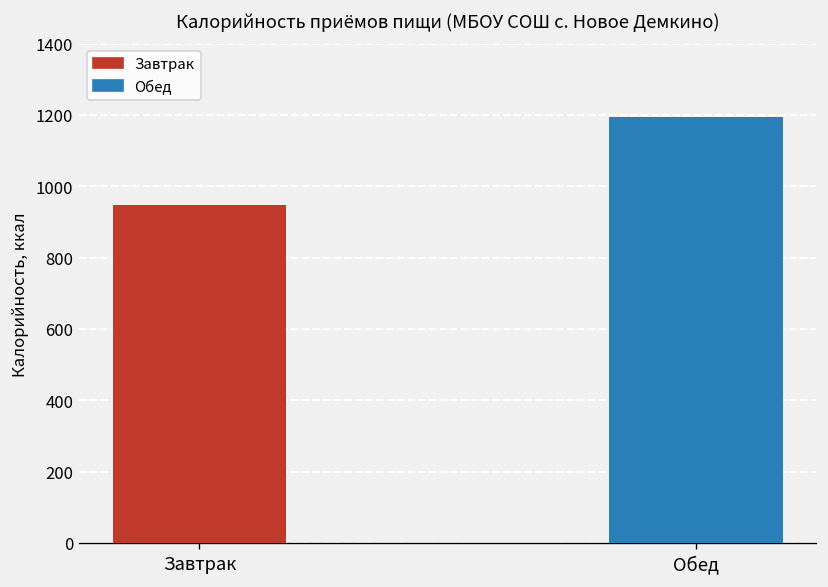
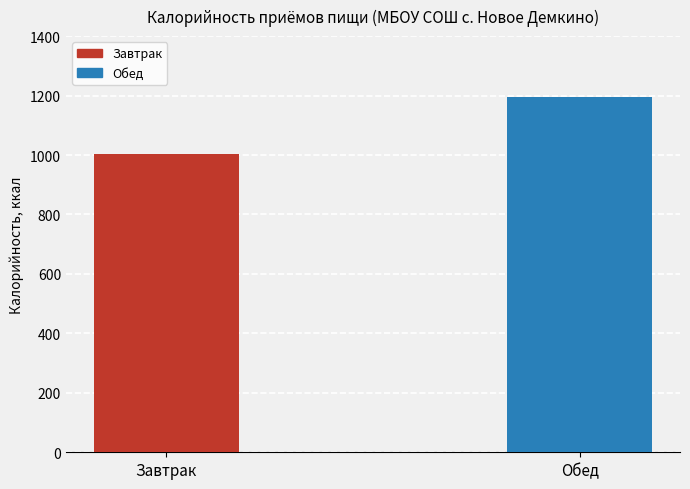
Завтрак: 950 -> 1000
